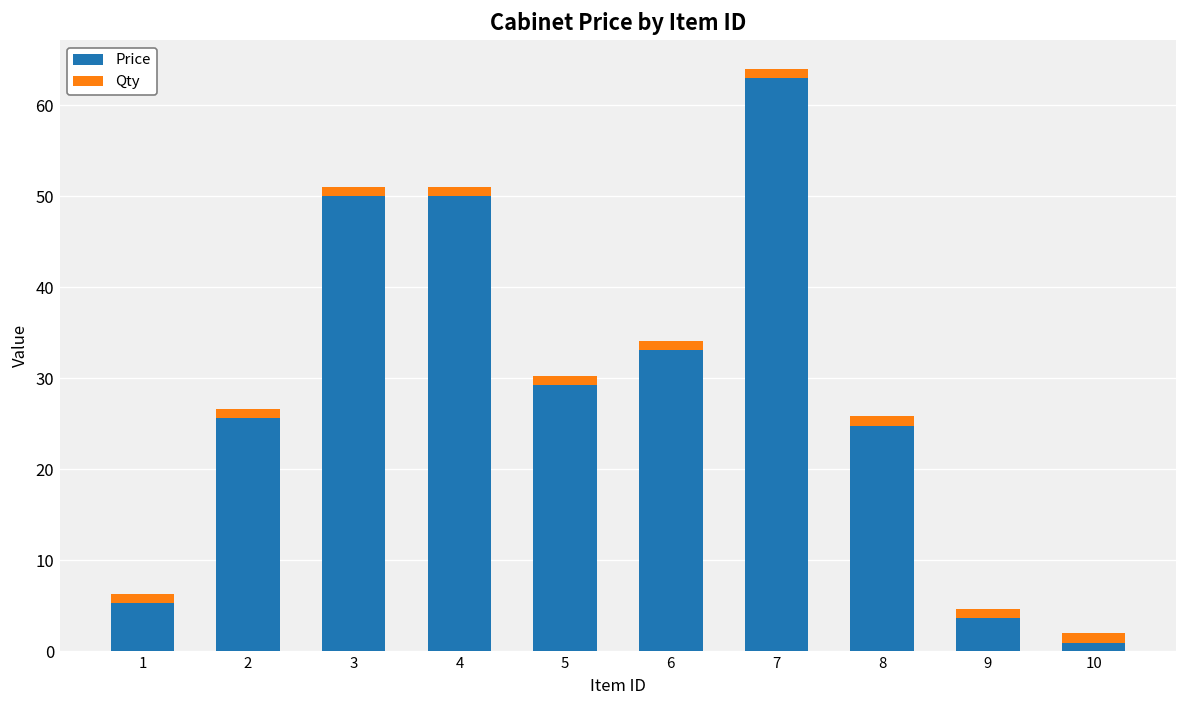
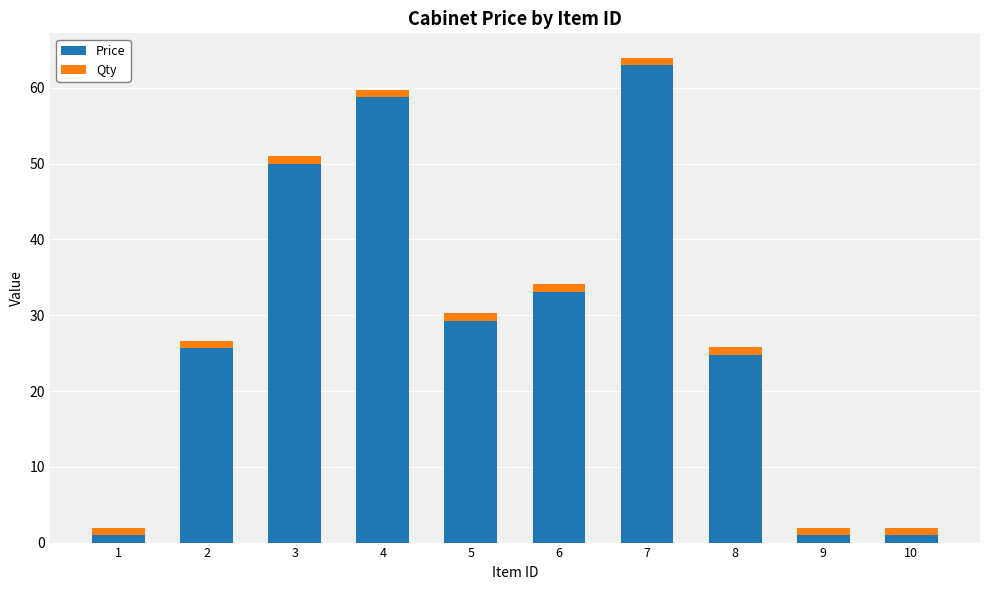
Price, 1: 5 -> 1
Price, 4: 50 -> 59
Price, 9: 4 -> 1
